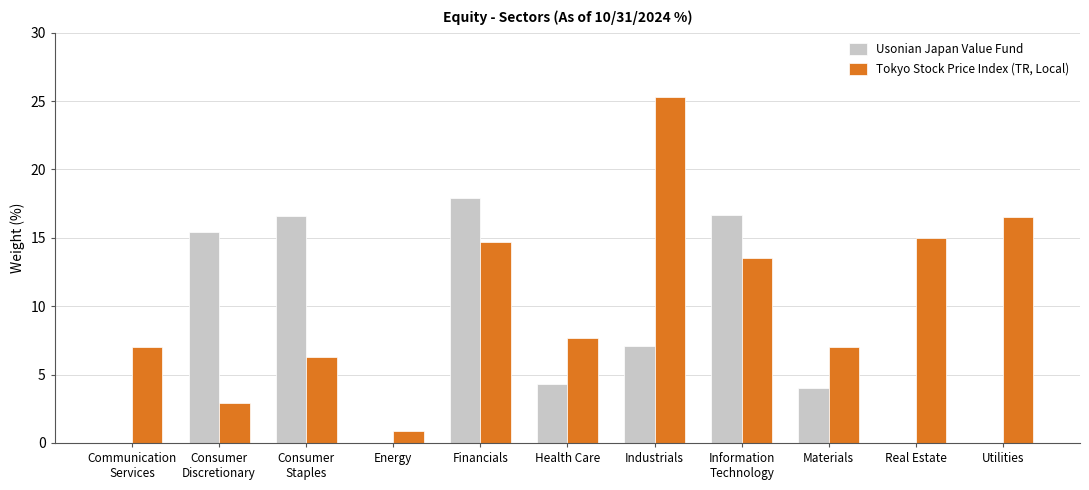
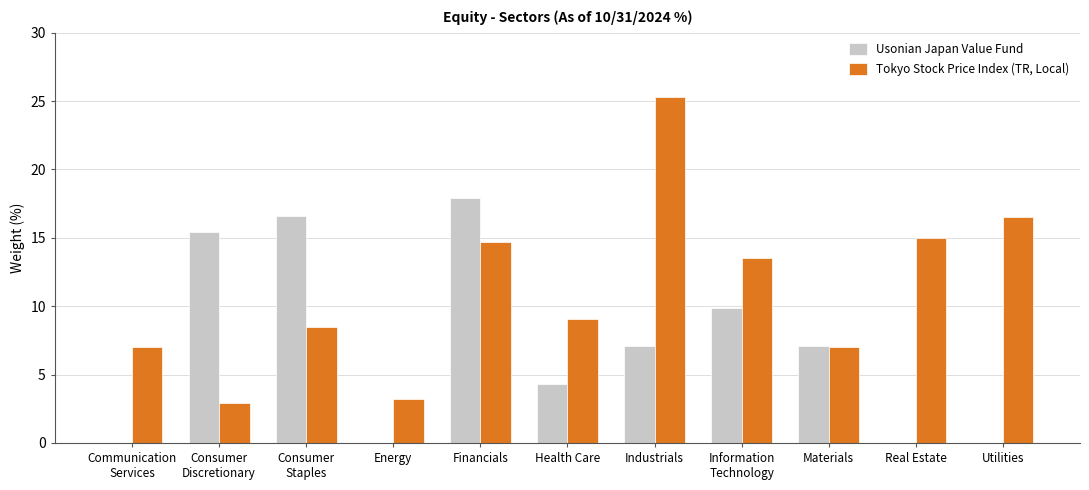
Tokyo Stock Price Index (TR, Local), Consumer Staples: 6.3 -> 8.5
Tokyo Stock Price Index (TR, Local), Energy: 0.9 -> 3.2
Tokyo Stock Price Index (TR, Local), Health Care: 7.7 -> 9.1
Usonian Japan Value Fund, Information Technology: 16.7 -> 9.9
Usonian Japan Value Fund, Materials: 4.0 -> 7.1
